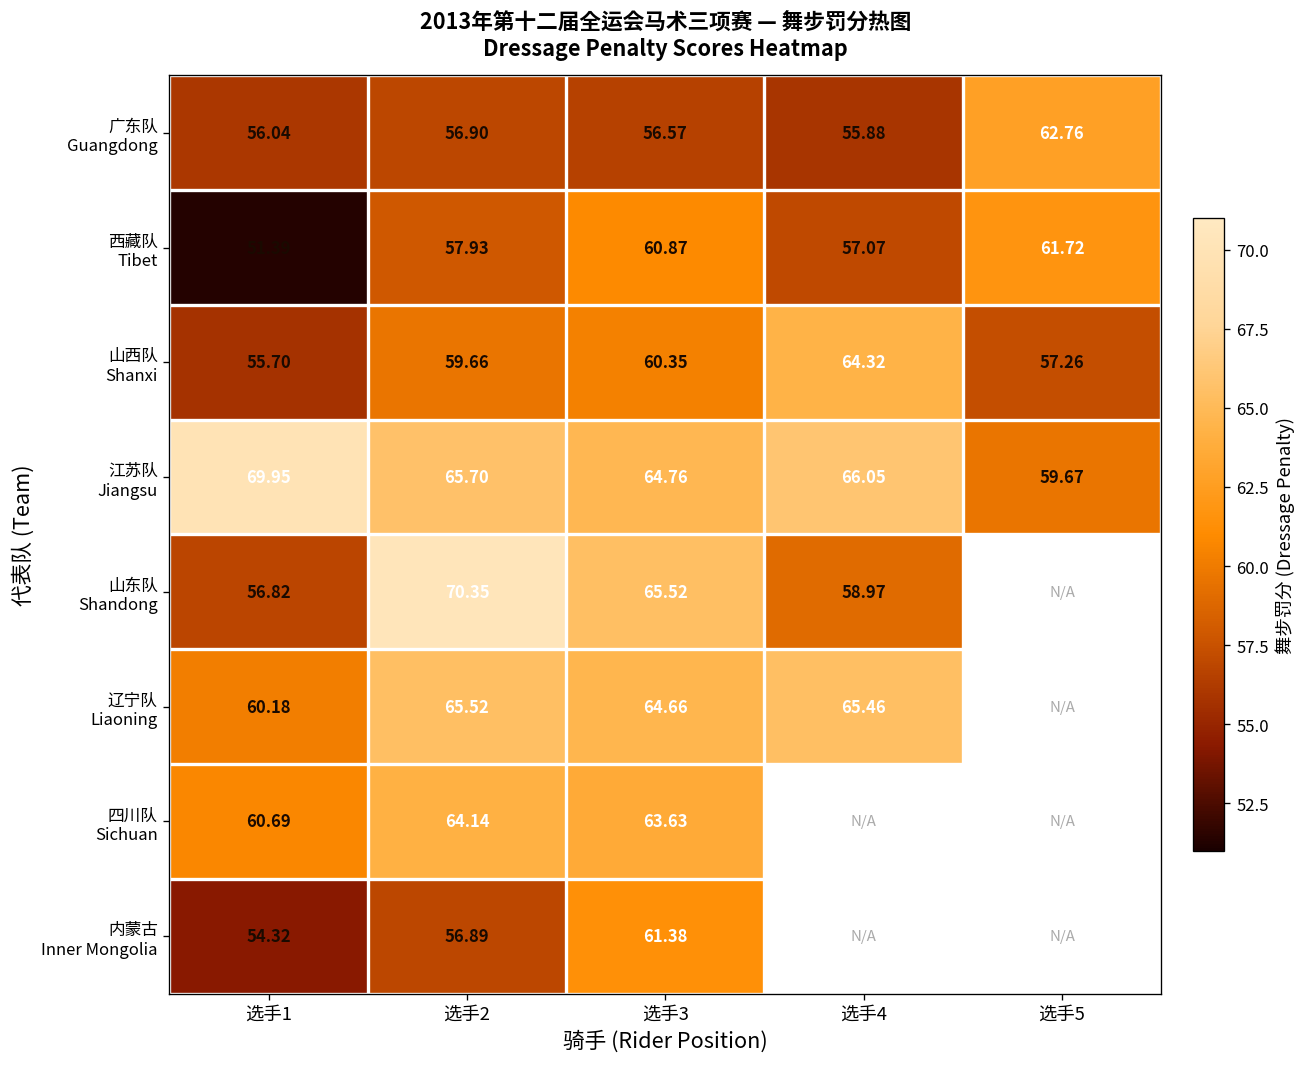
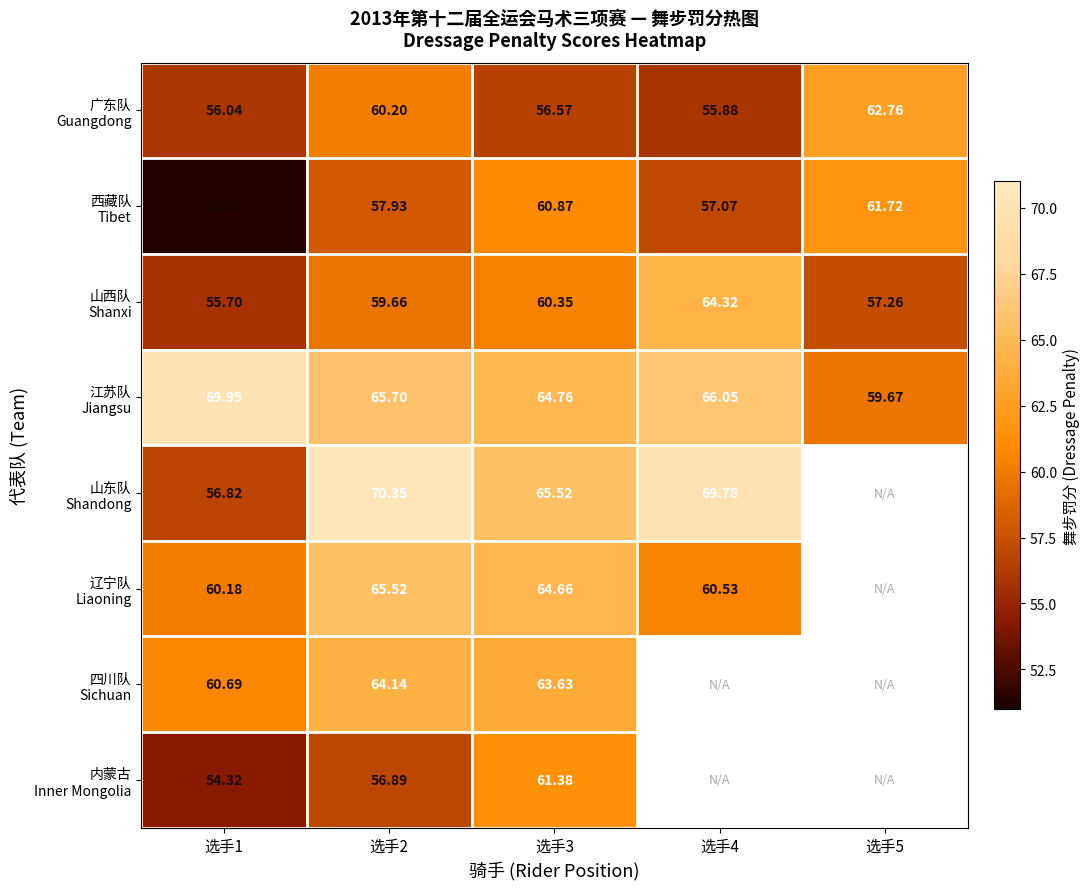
广东队 Guangdong, 选手2: 56.90 -> 60.20
山东队 Shandong, 选手4: 58.97 -> 69.78
辽宁队 Liaoning, 选手4: 65.46 -> 60.53
